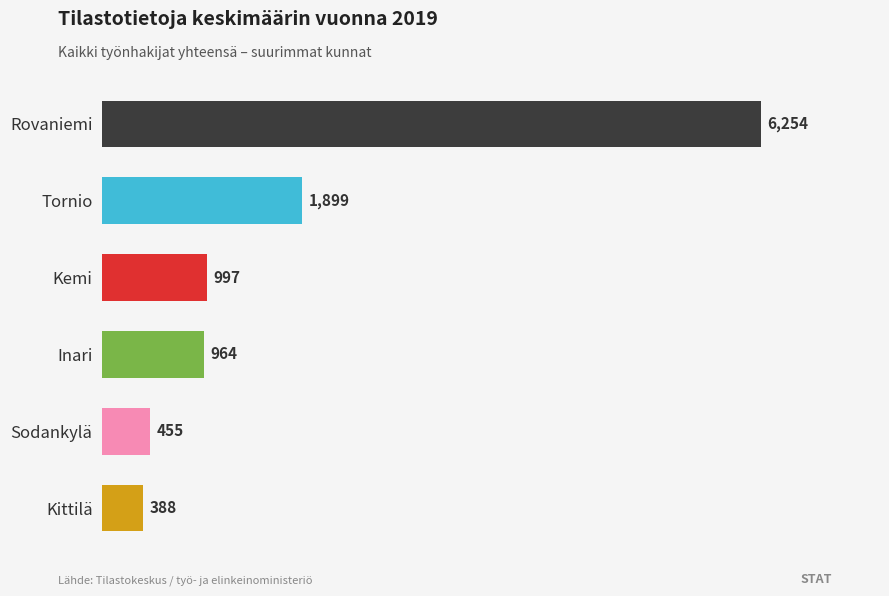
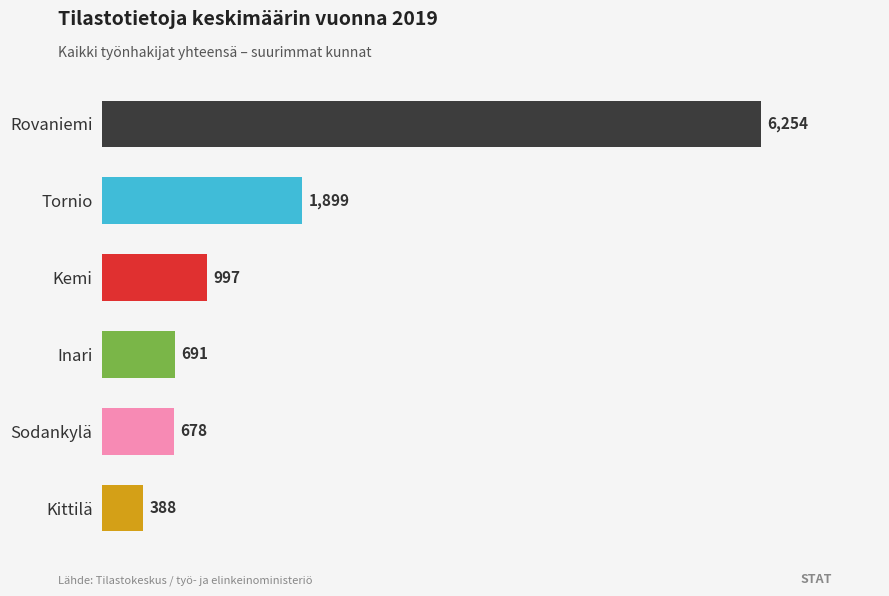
Inari: 964 -> 691
Sodankylä: 455 -> 678
